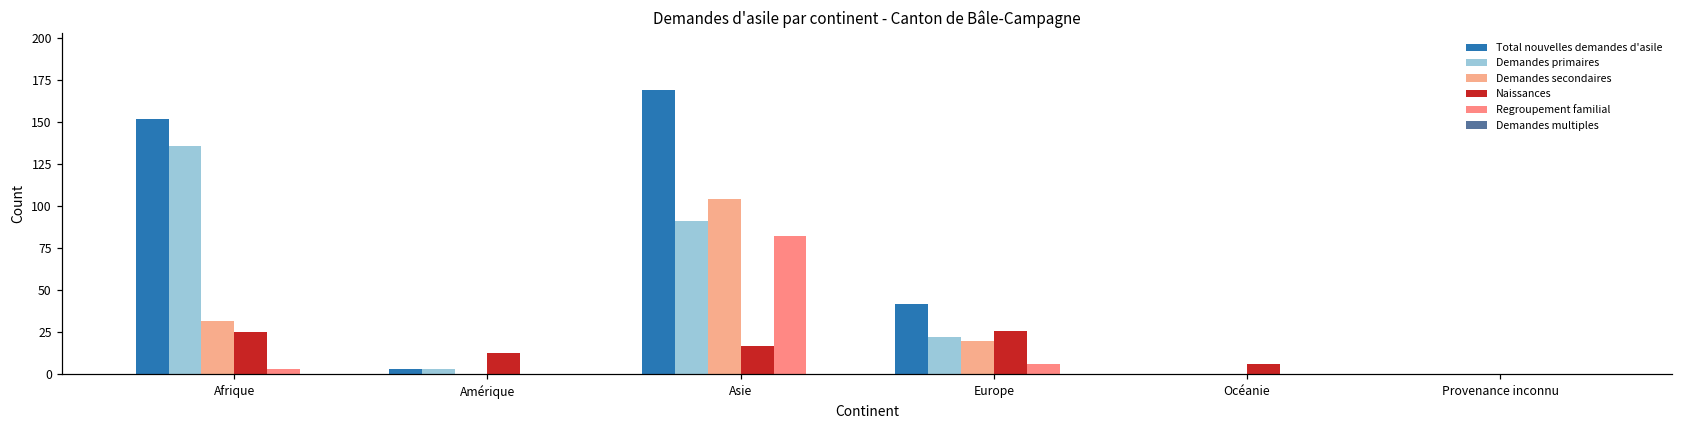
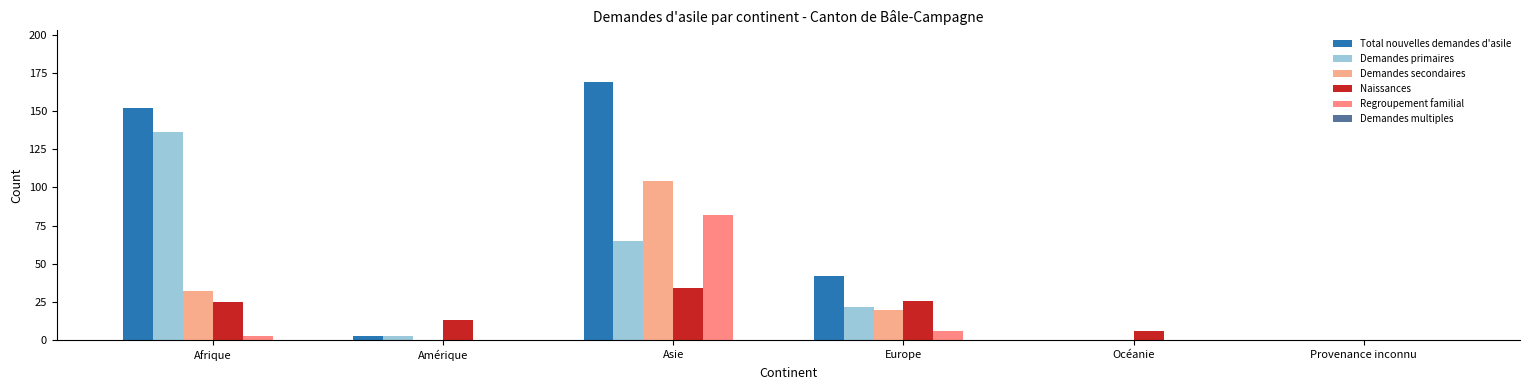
Demandes primaires, Asie: 91 -> 65
Naissances, Asie: 17 -> 34
